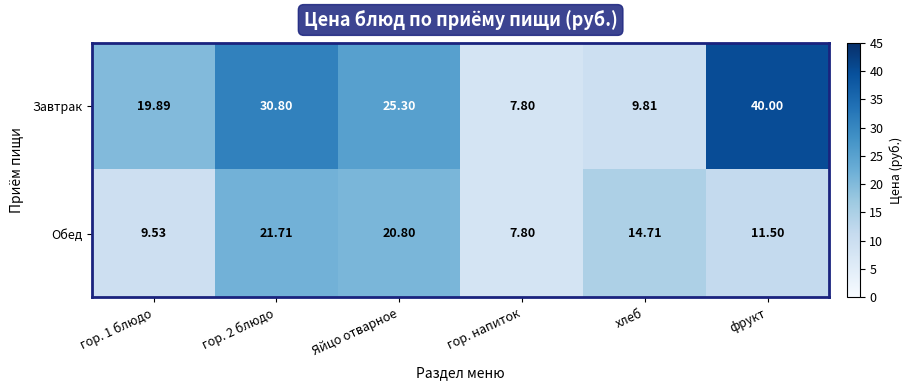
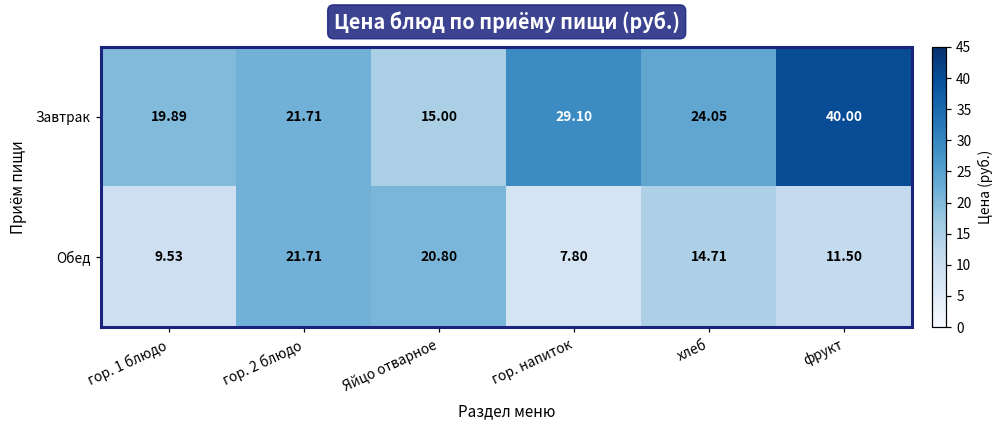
Завтрак, гор. 2 блюдо: 30.80 -> 21.71
Завтрак, Яйцо отварное: 25.30 -> 15.00
Завтрак, гор. напиток: 7.80 -> 29.10
Завтрак, хлеб: 9.81 -> 24.05
